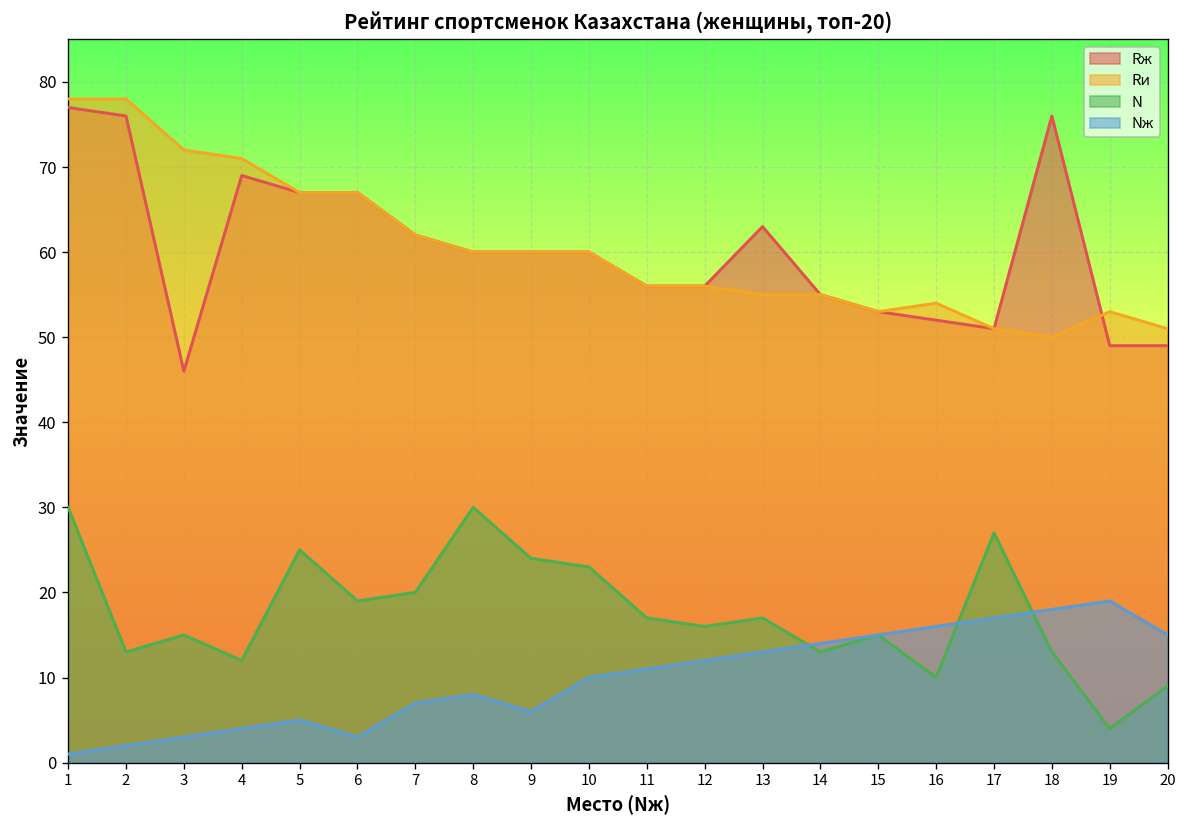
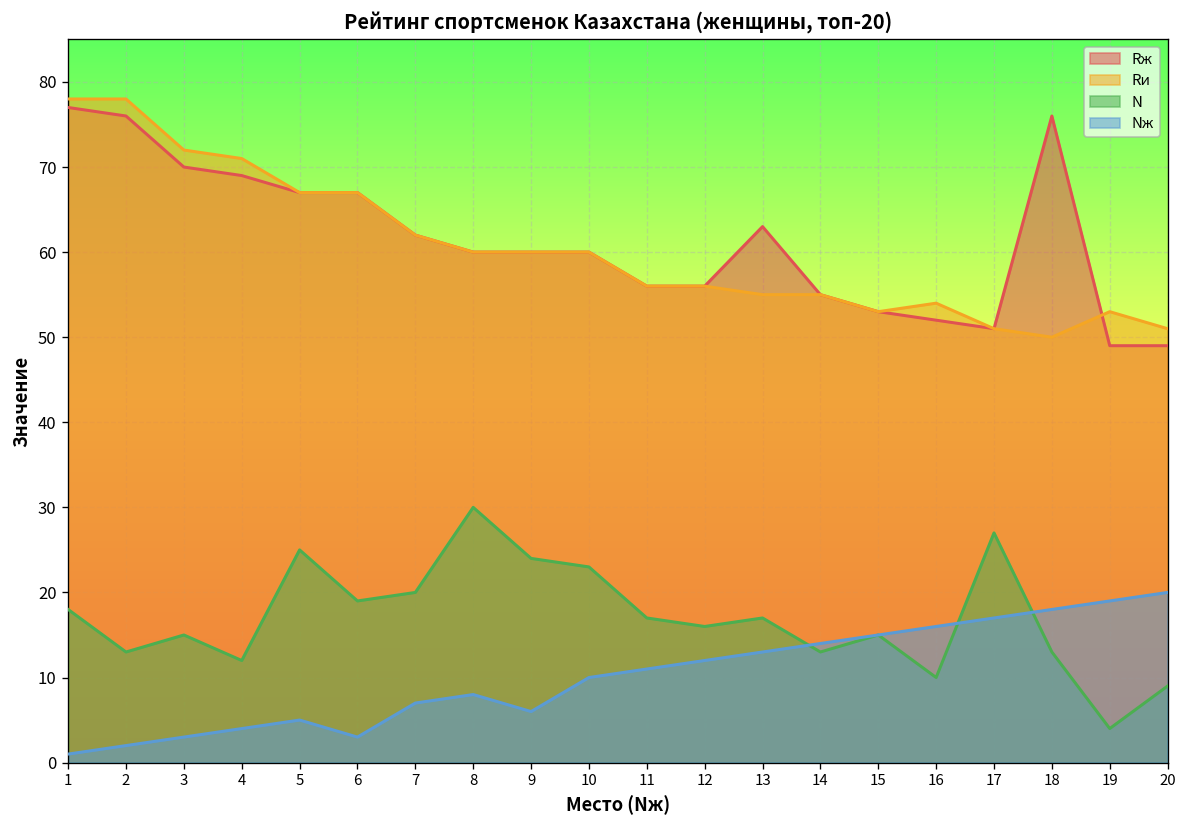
N, 1: 30 -> 18
Rж, 3: 46 -> 70
Nж, 20: 15 -> 20
